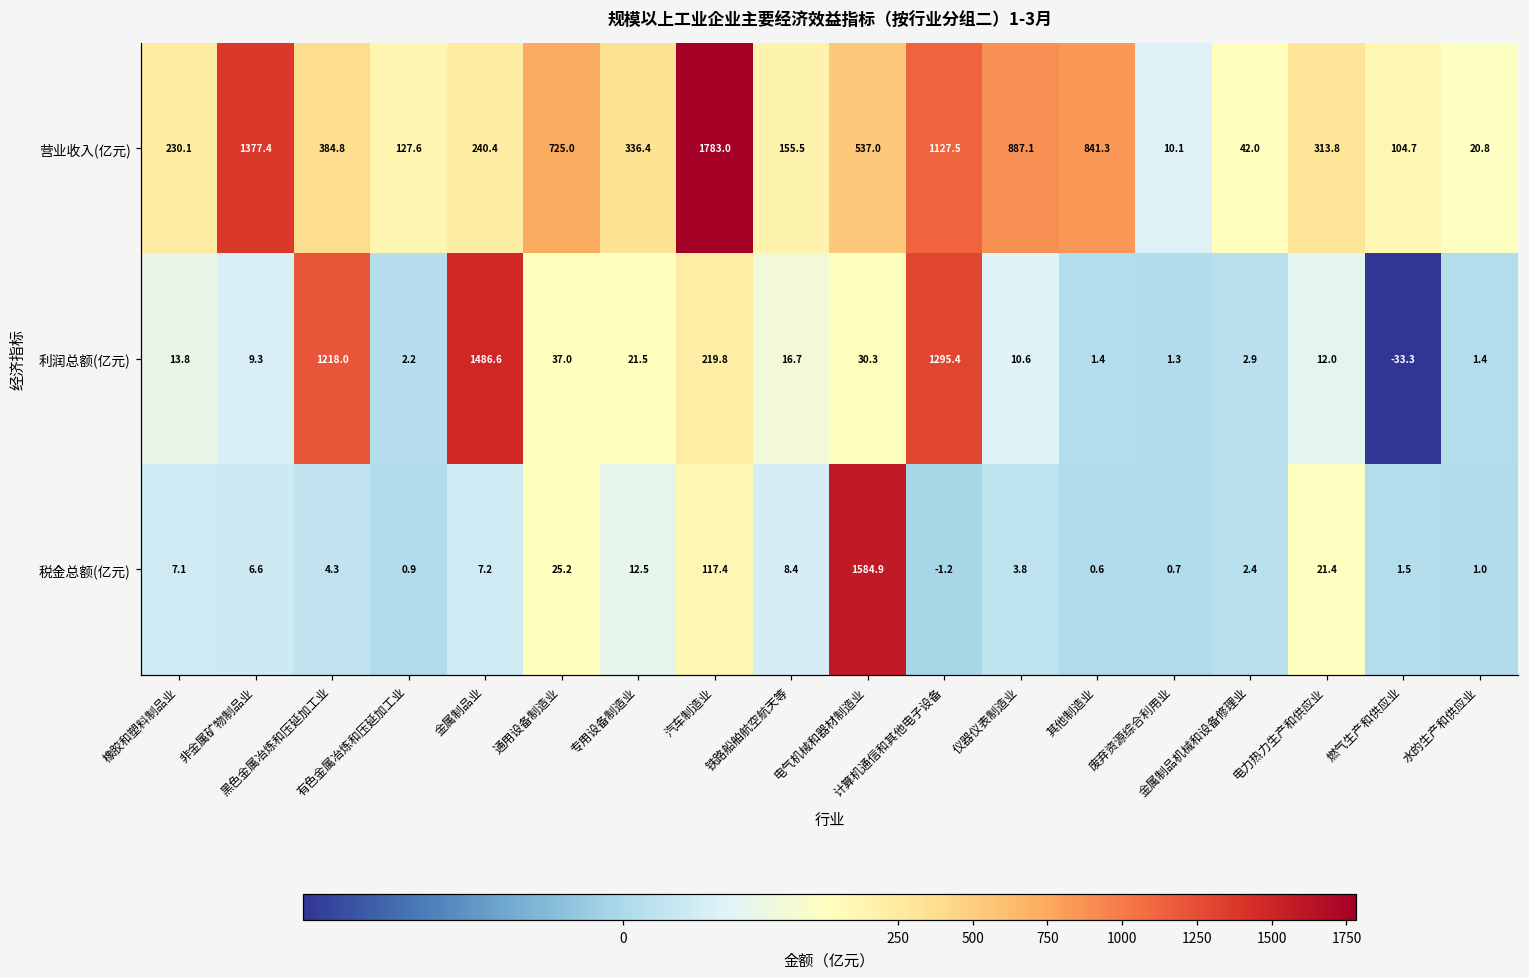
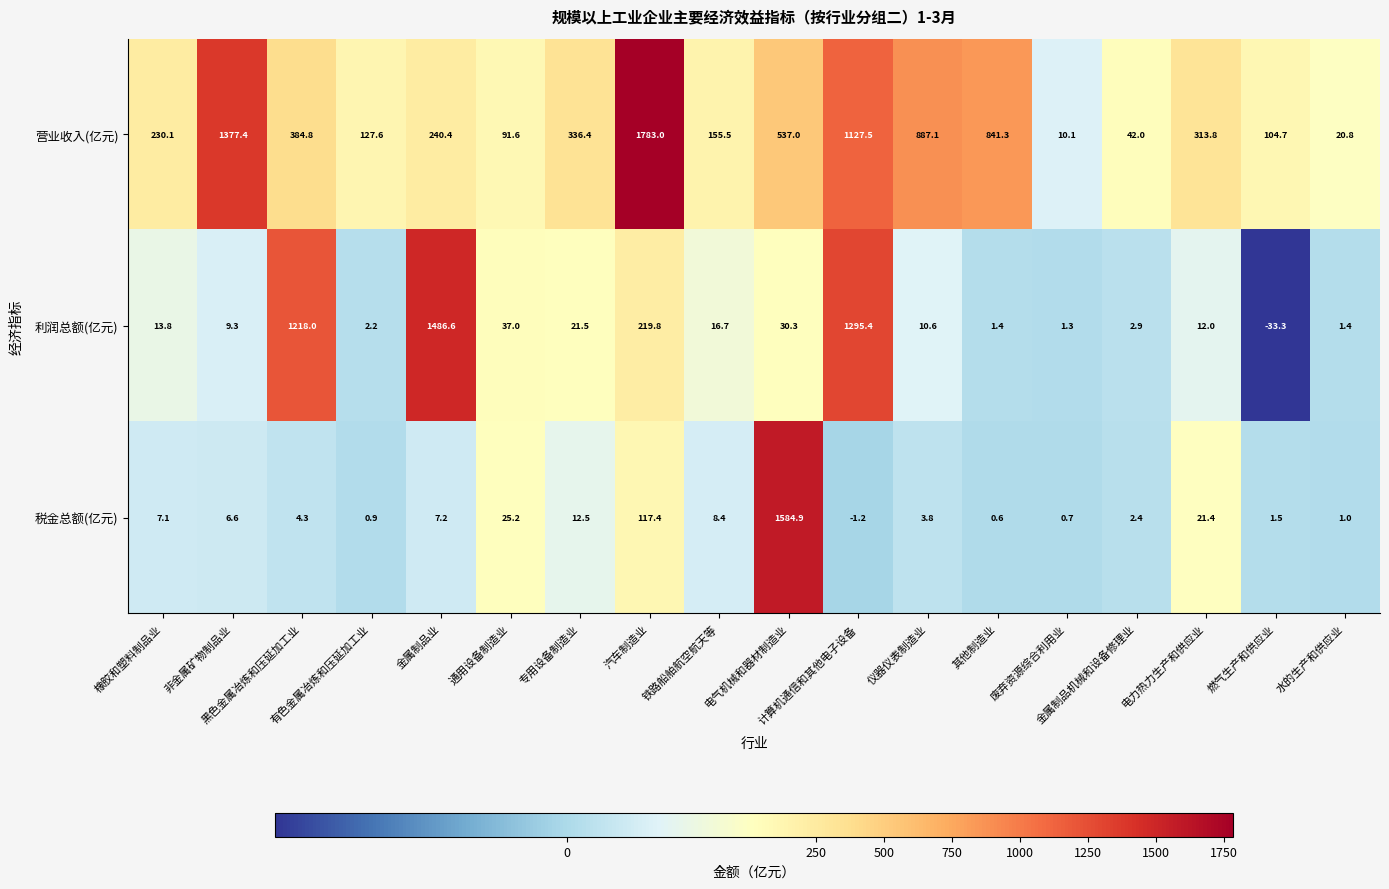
营业收入(亿元), 通用设备制造业: 725.0 -> 91.6
